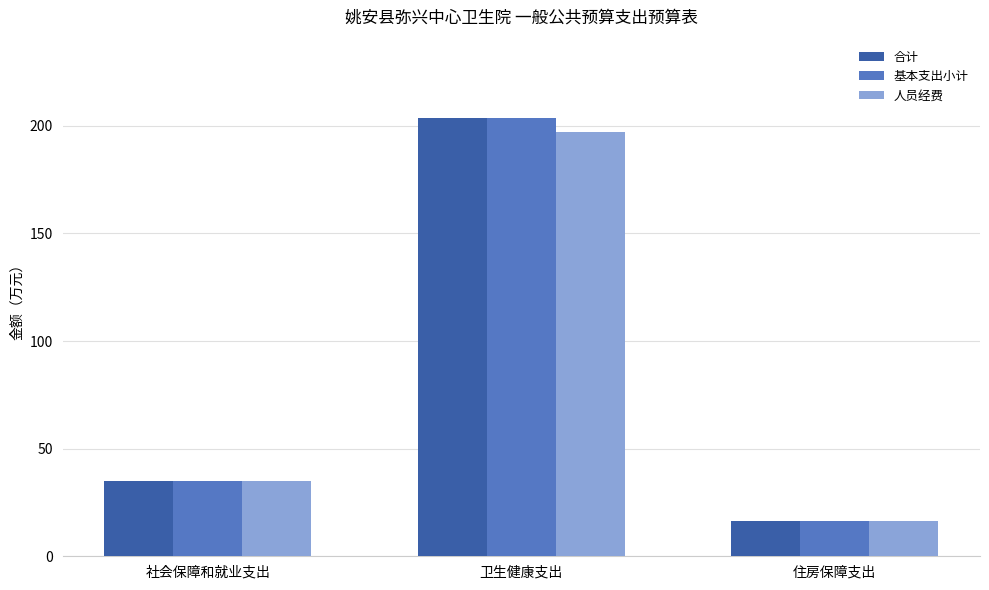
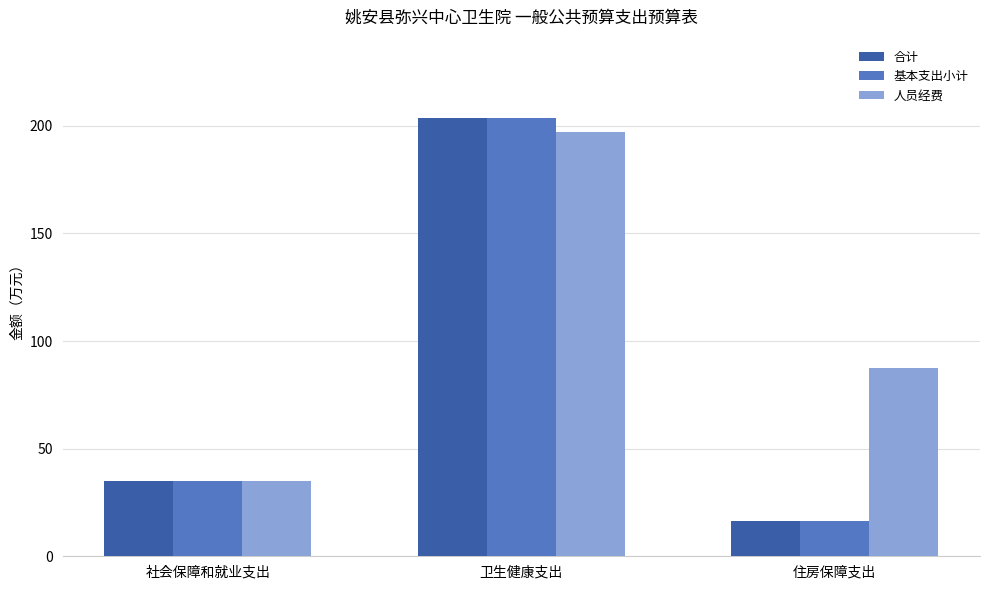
人员经费, 住房保障支出: 16 -> 88
